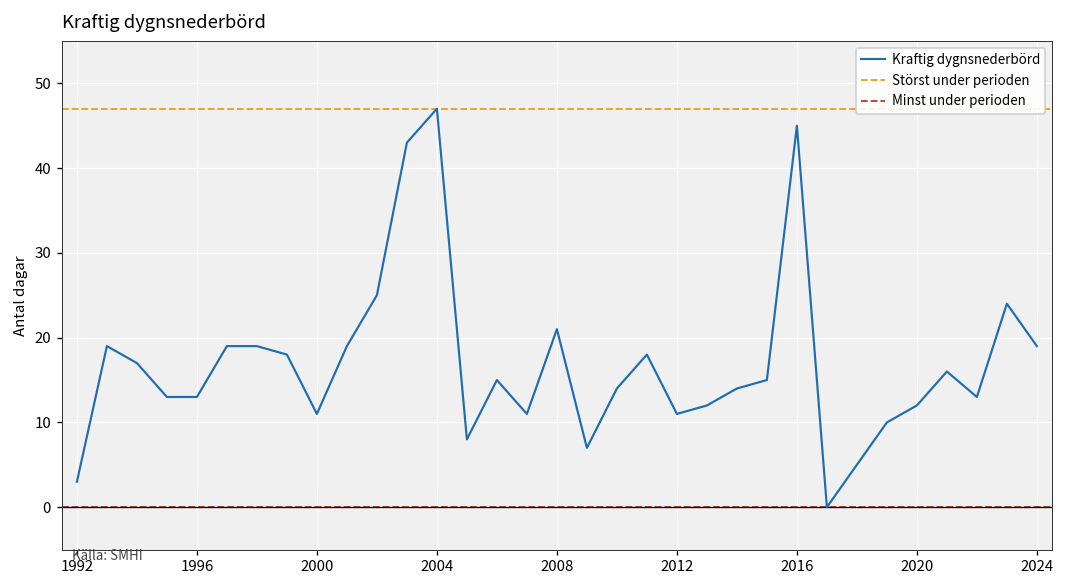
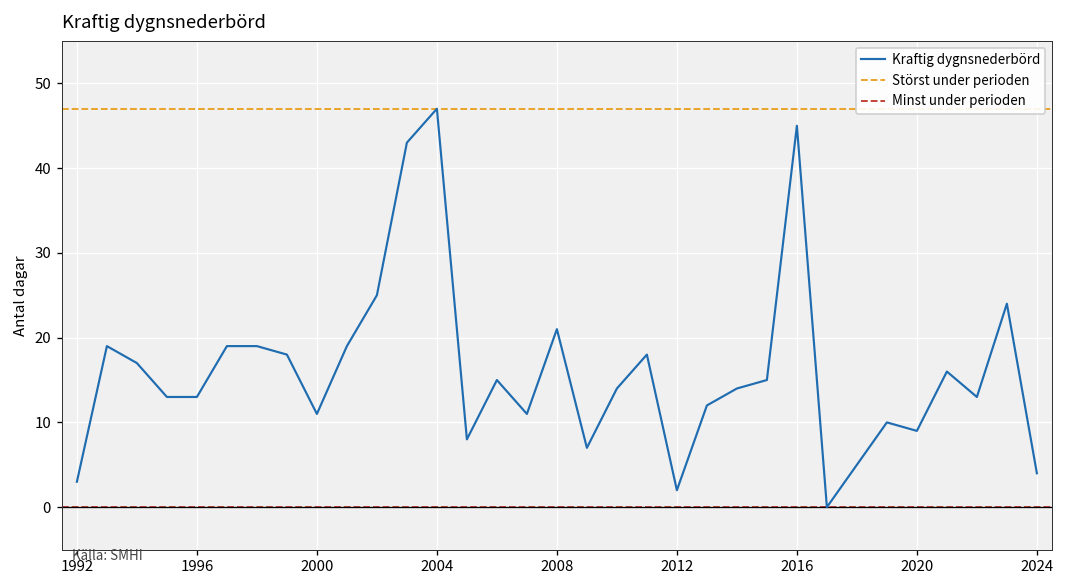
2012: 11 -> 2
2020: 12 -> 9
2024: 19 -> 4
